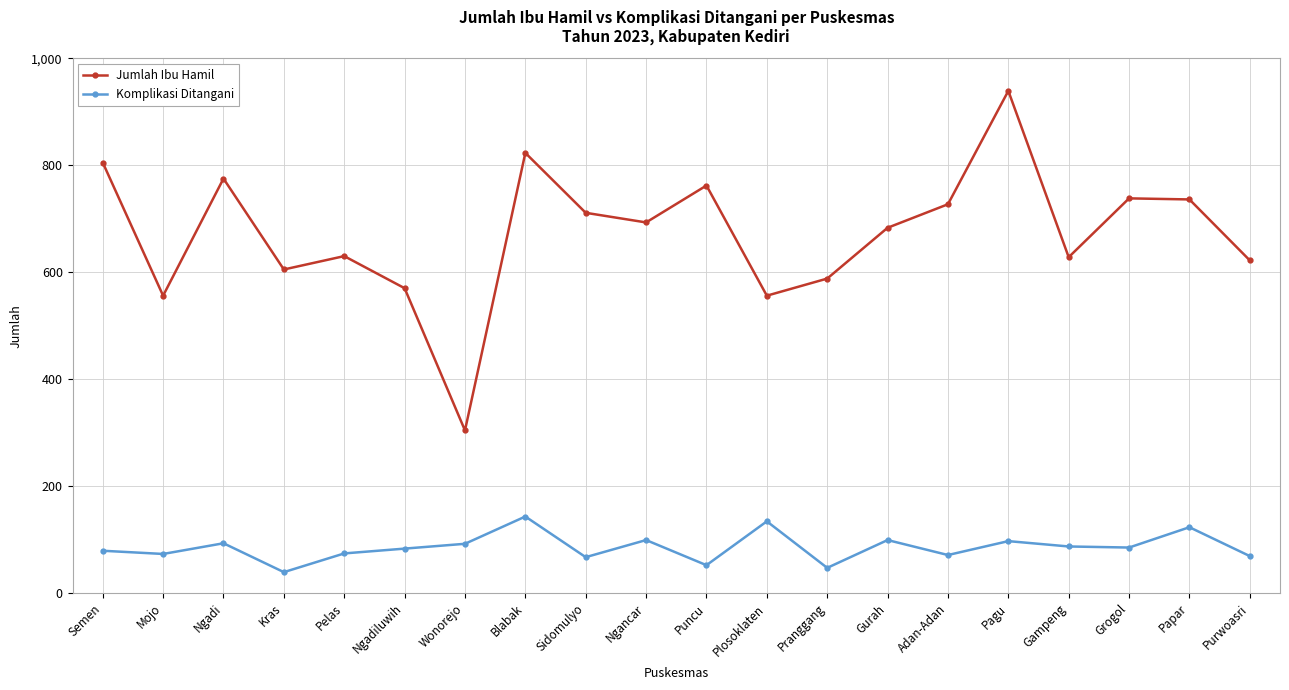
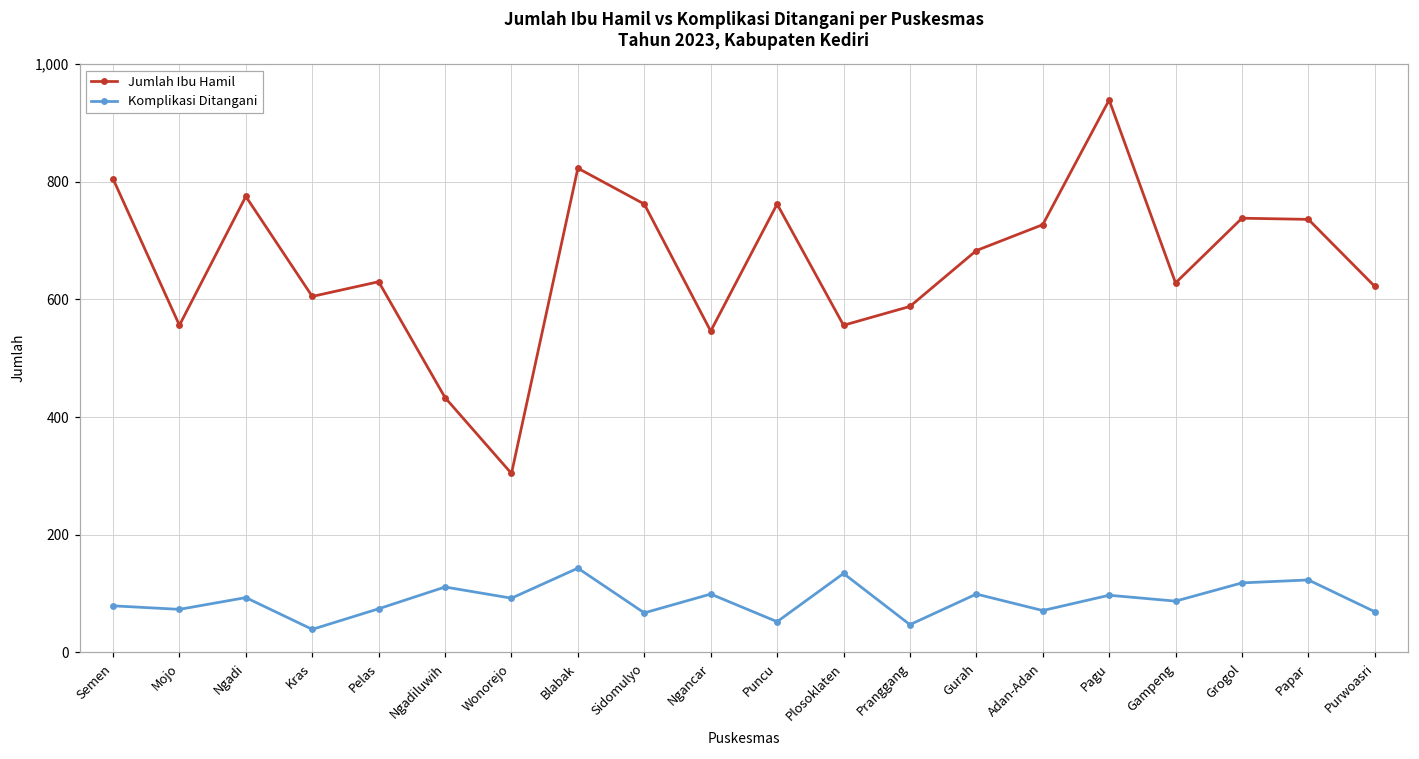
Jumlah Ibu Hamil, Ngadiluwih: 570 -> 430
Komplikasi Ditangani, Ngadiluwih: 80 -> 110
Jumlah Ibu Hamil, Sidomulyo: 710 -> 760
Jumlah Ibu Hamil, Ngancar: 690 -> 550
Komplikasi Ditangani, Grogol: 90 -> 120
